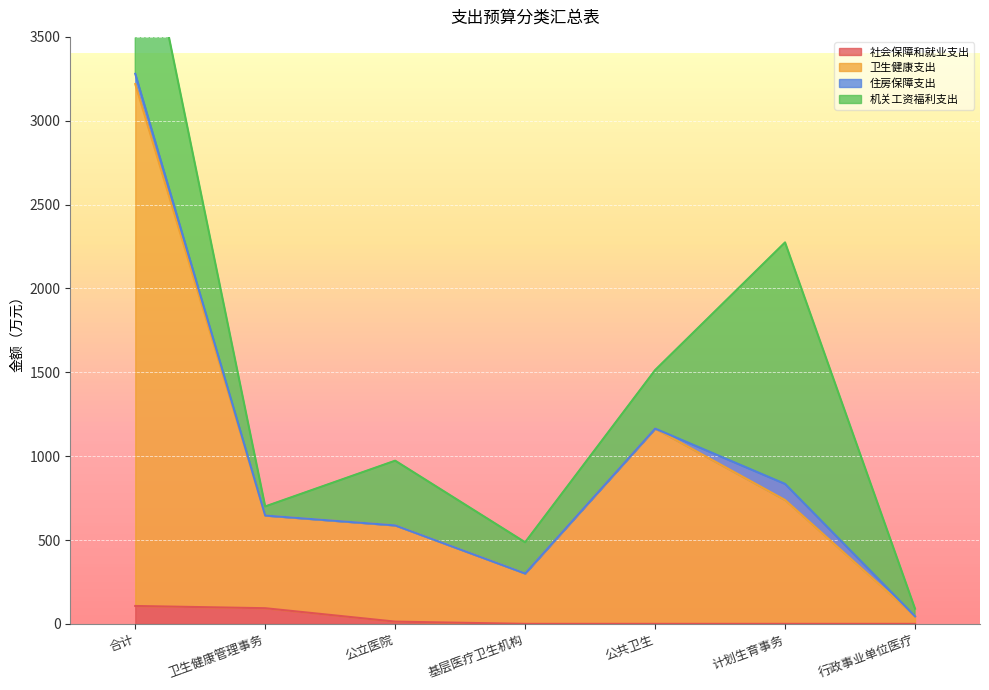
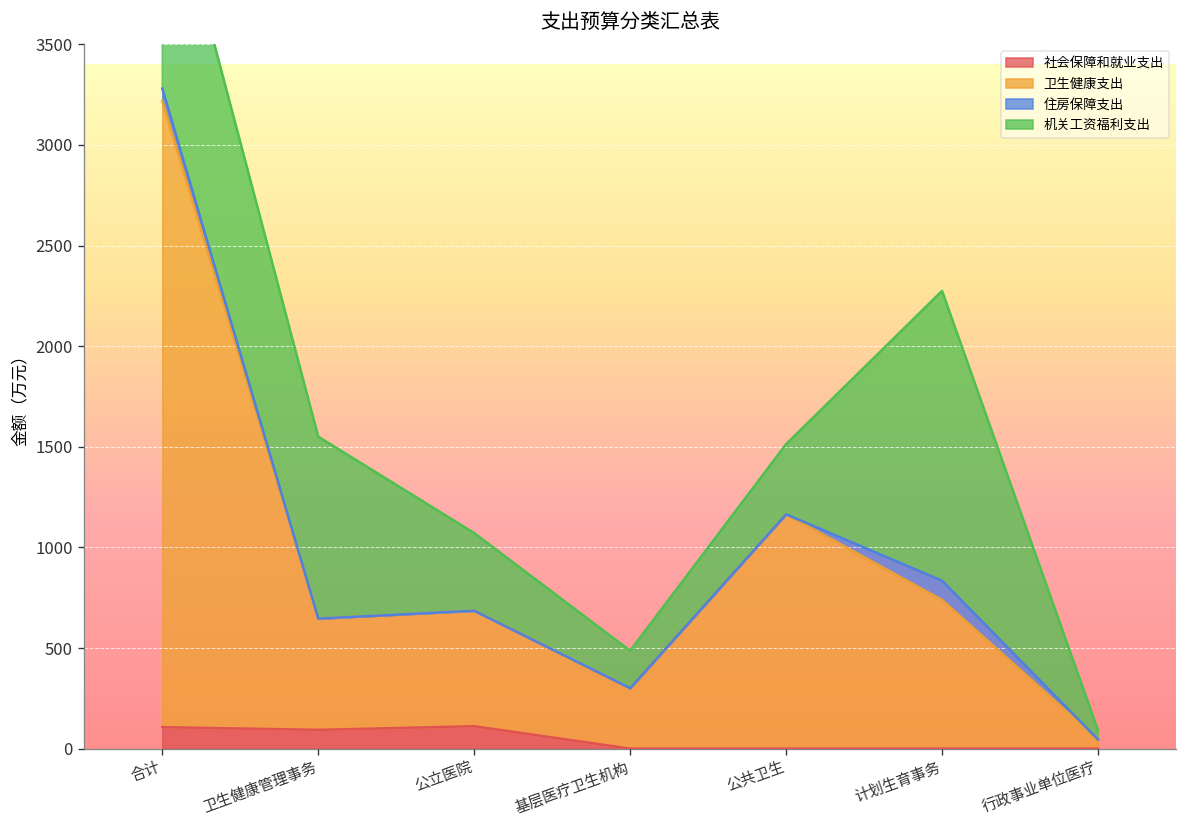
机关工资福利支出, 卫生健康管理事务: 50 -> 900
社会保障和就业支出, 公立医院: 10 -> 110
